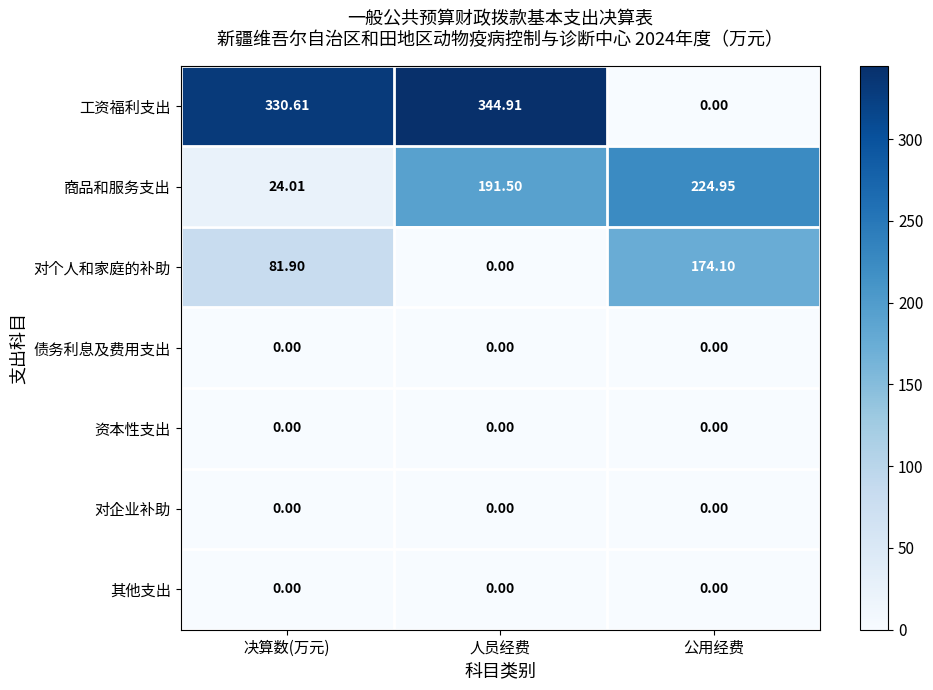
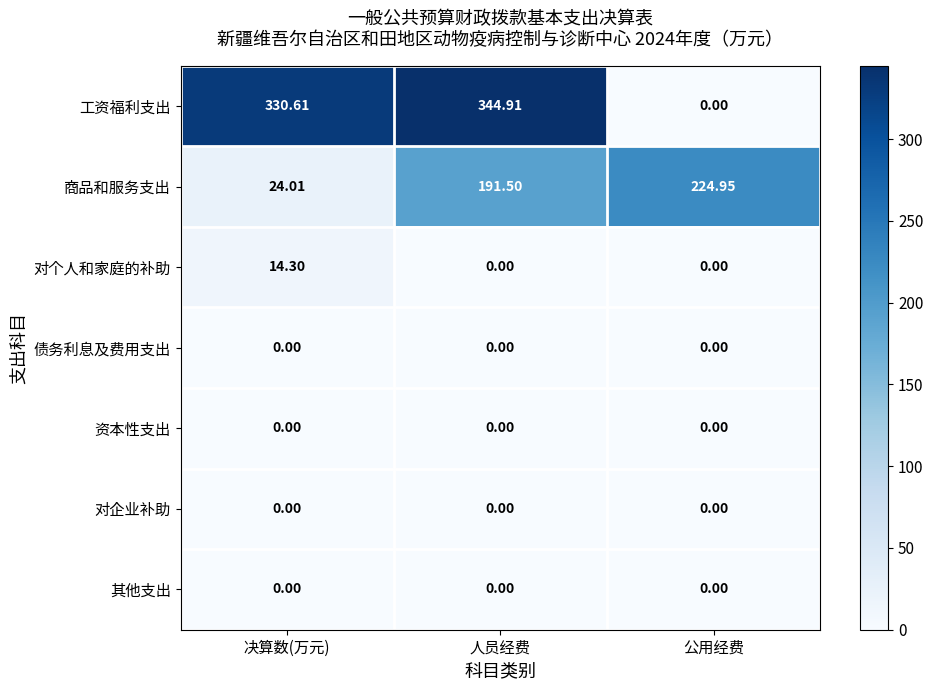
对个人和家庭的补助, 决算数(万元): 81.90 -> 14.30
对个人和家庭的补助, 公用经费: 174.10 -> 0.00
